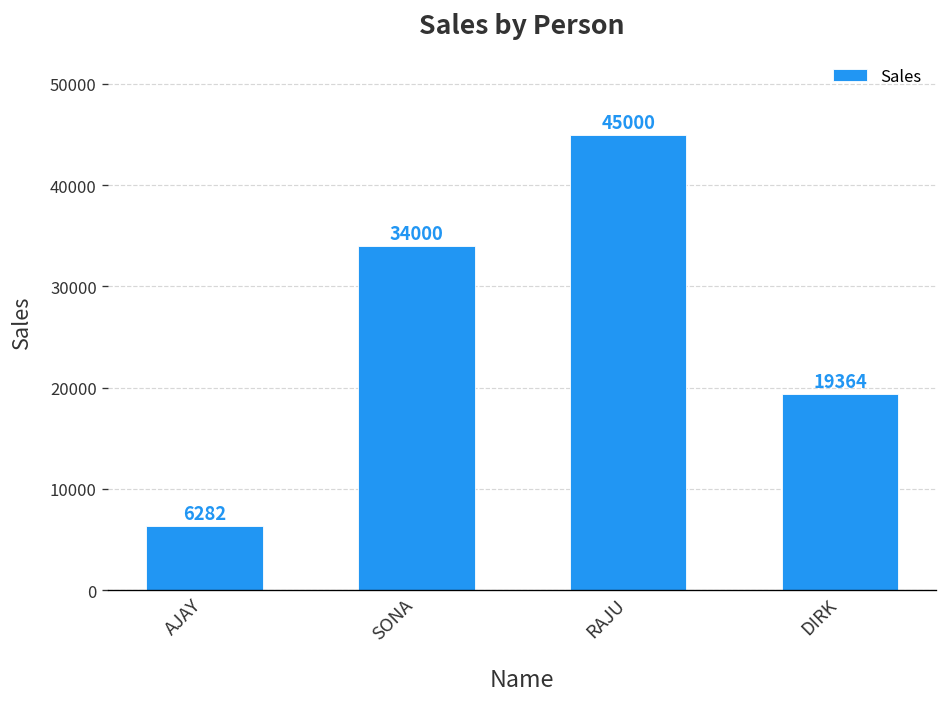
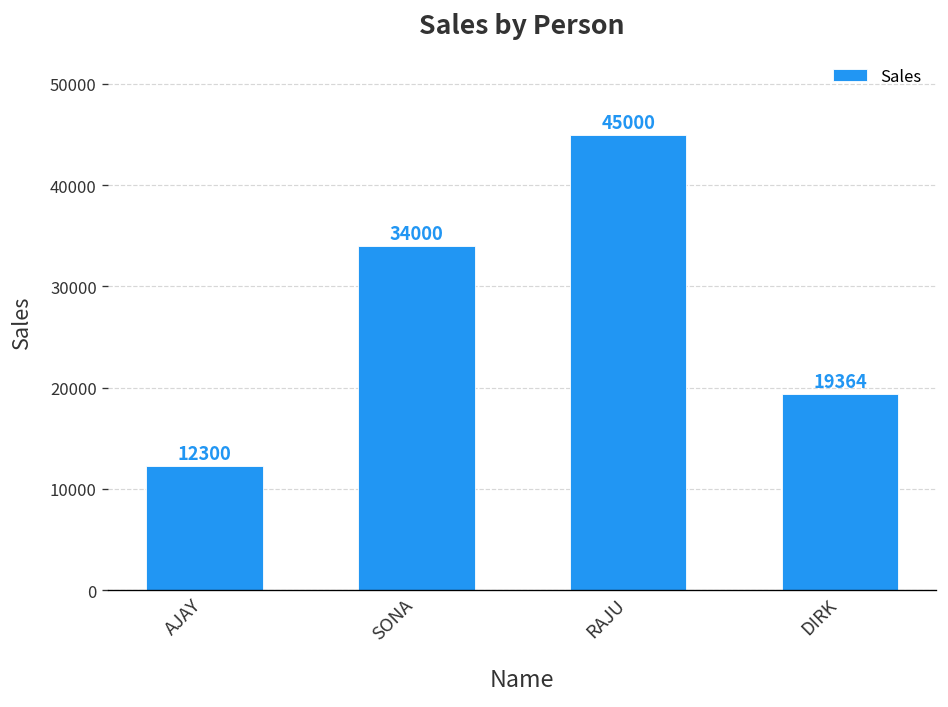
AJAY: 6282 -> 12300
